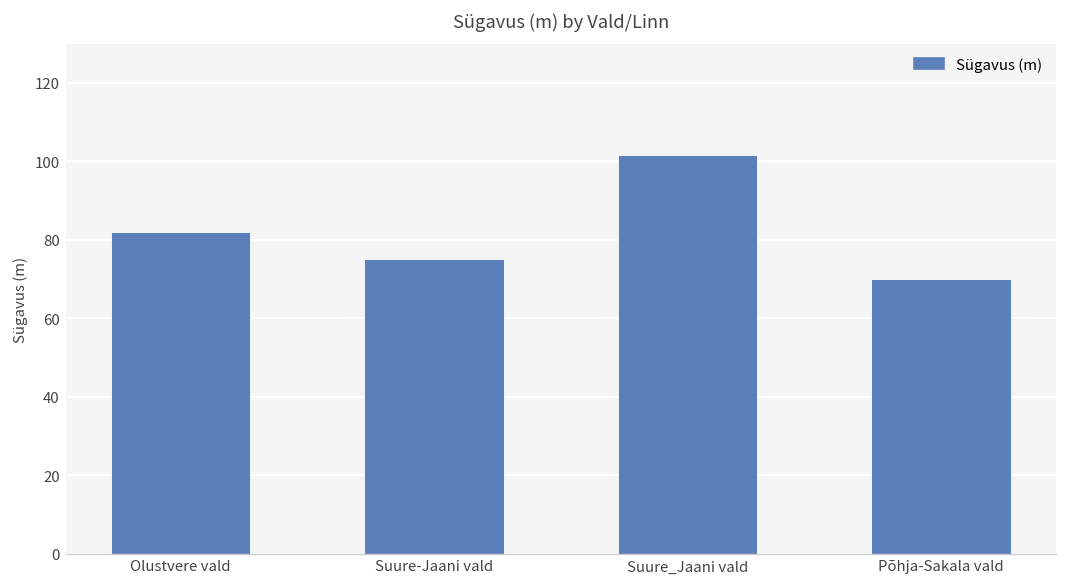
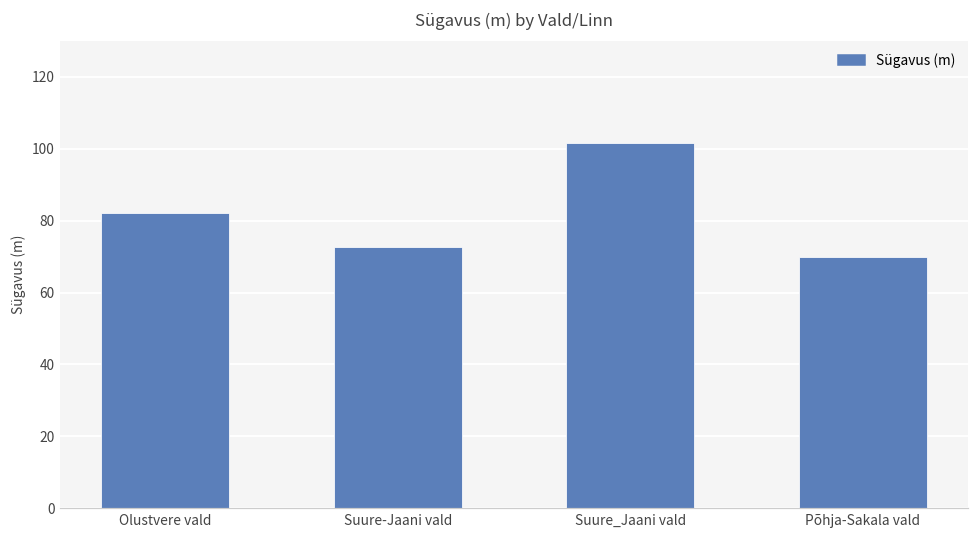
Suure-Jaani vald: 75 -> 73
